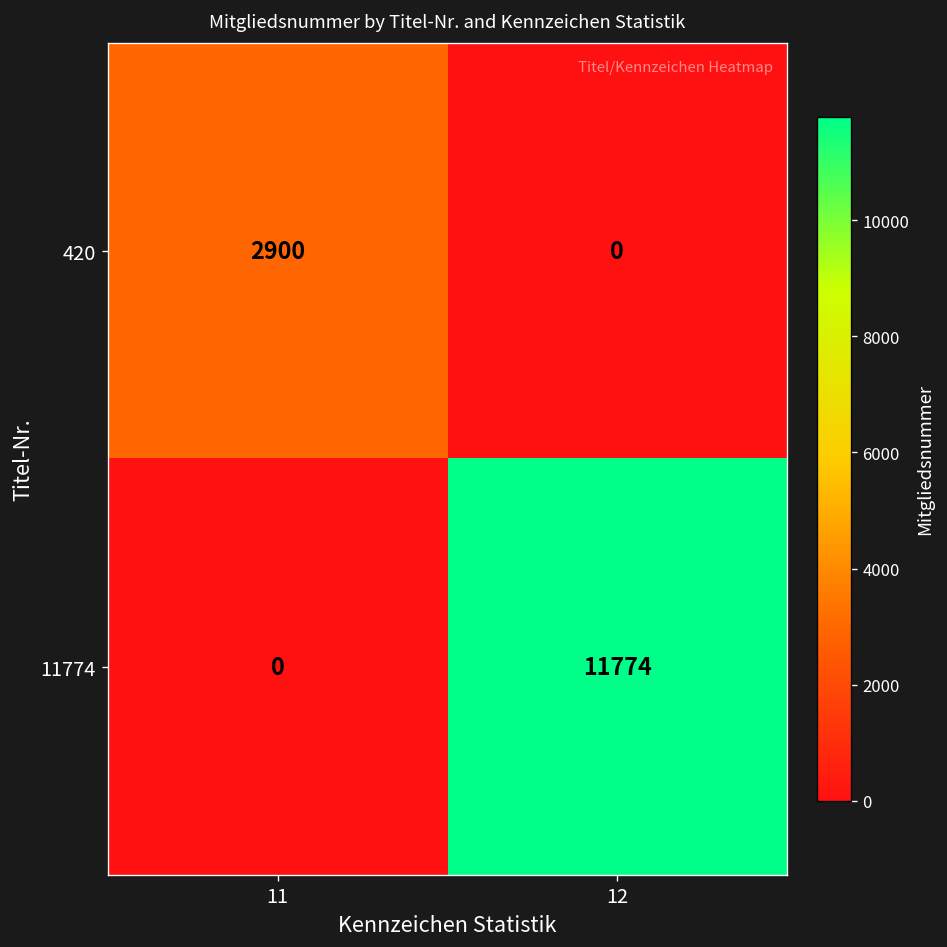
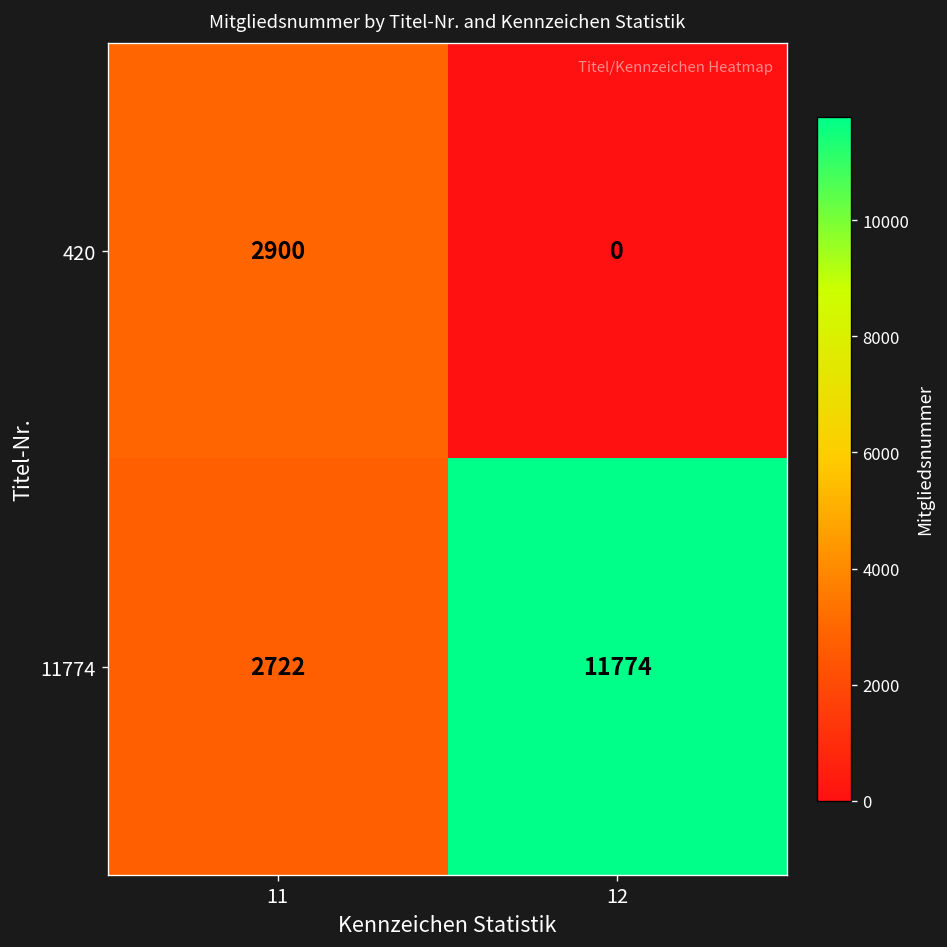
11774, 11: 0 -> 2722
